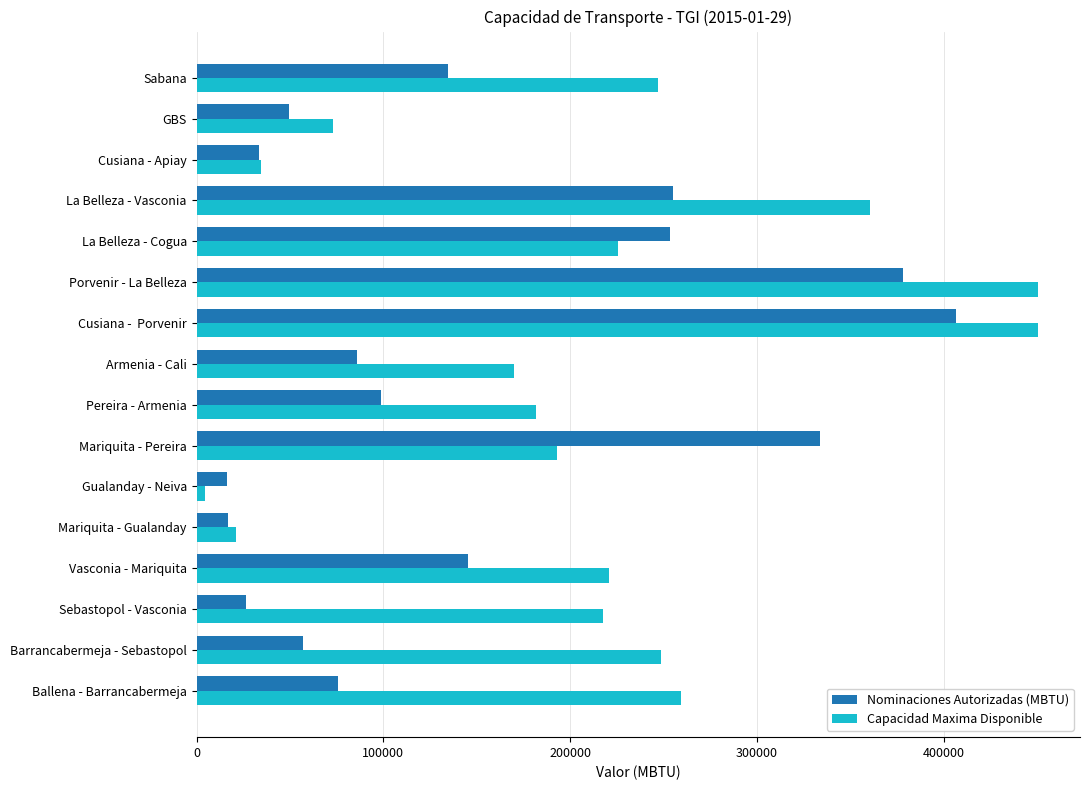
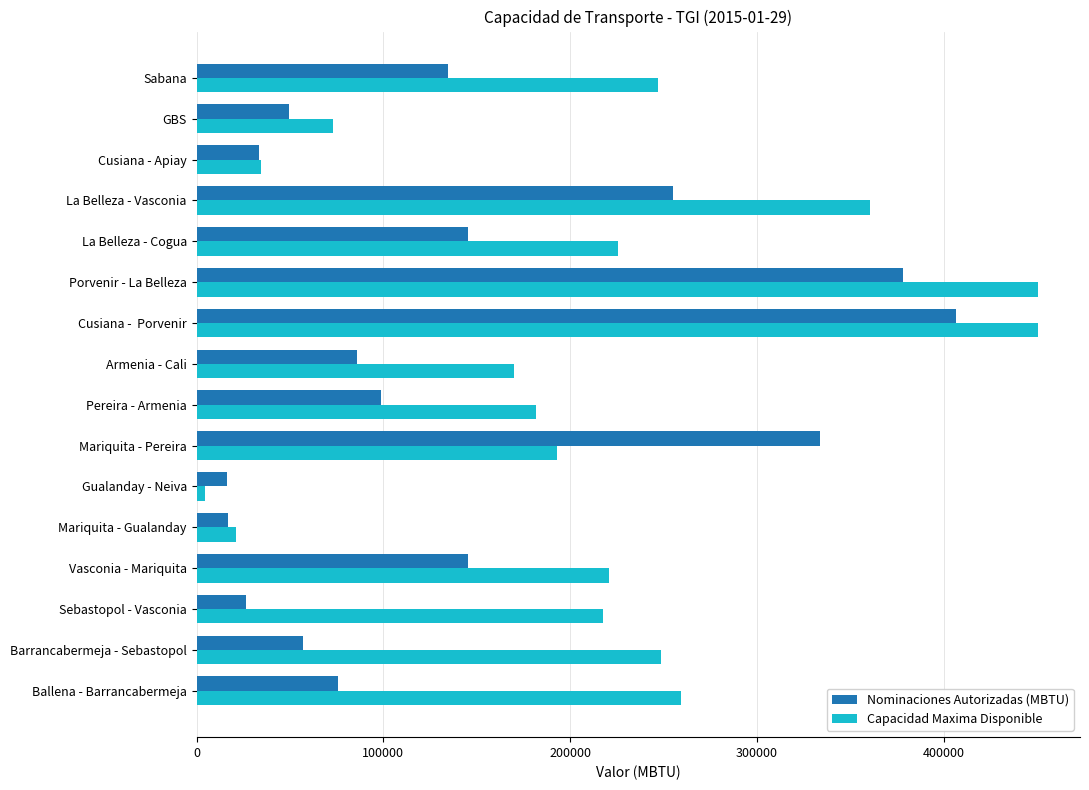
Nominaciones Autorizadas (MBTU), La Belleza - Cogua: 254000 -> 146000
